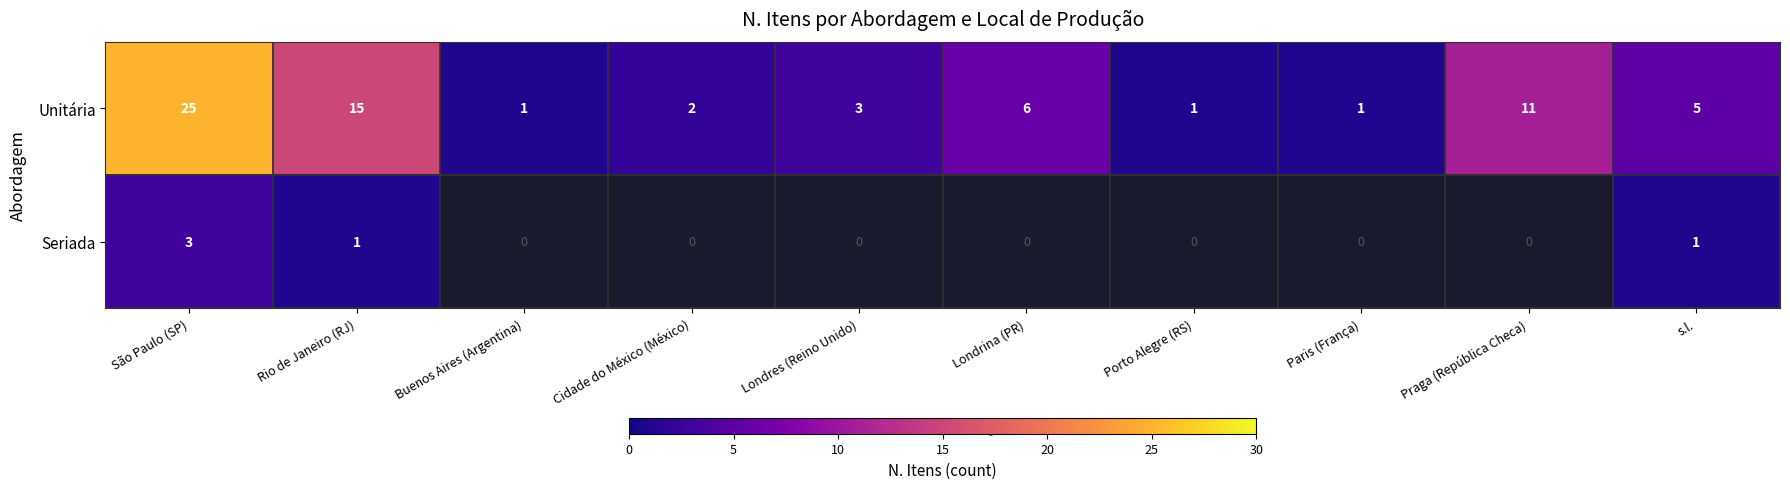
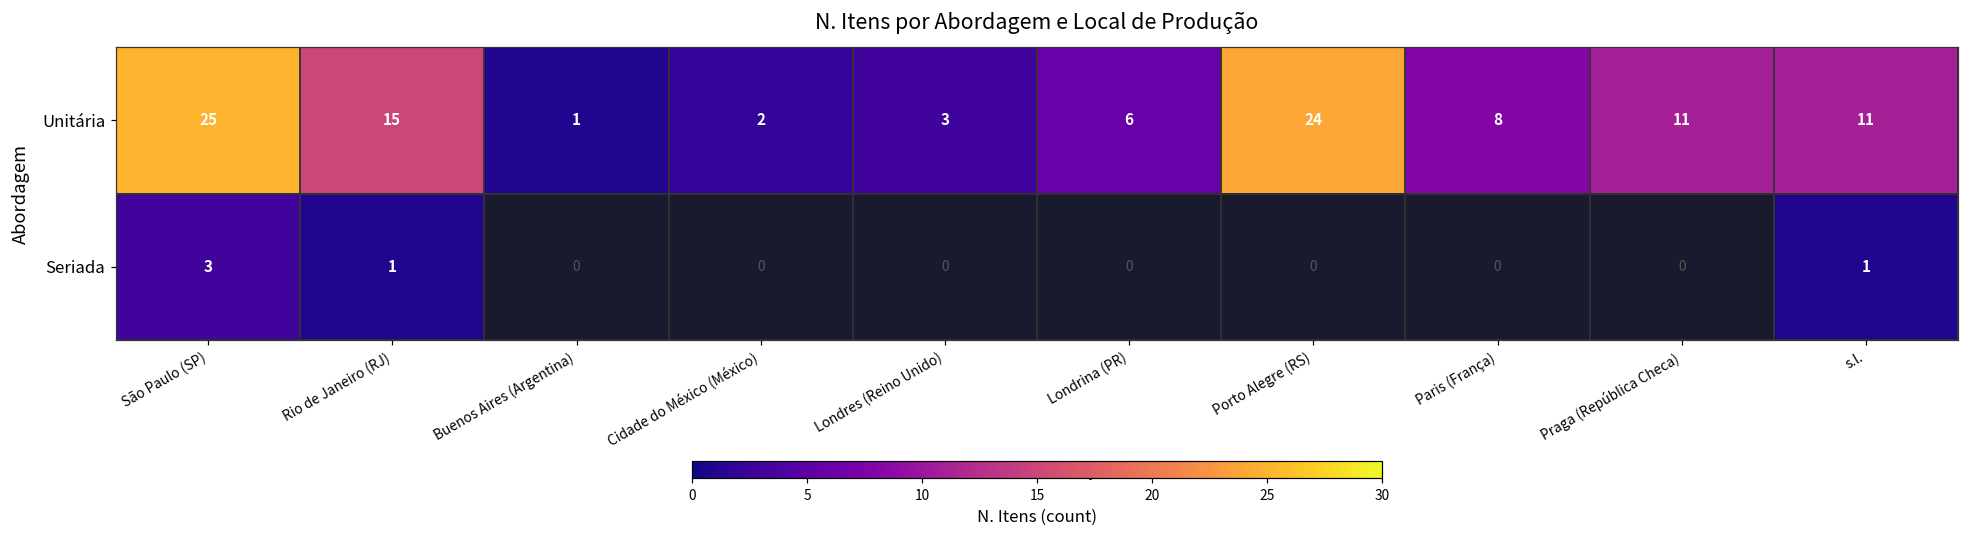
Unitária, Porto Alegre (RS): 1 -> 24
Unitária, Paris (França): 1 -> 8
Unitária, s.l.: 5 -> 11
